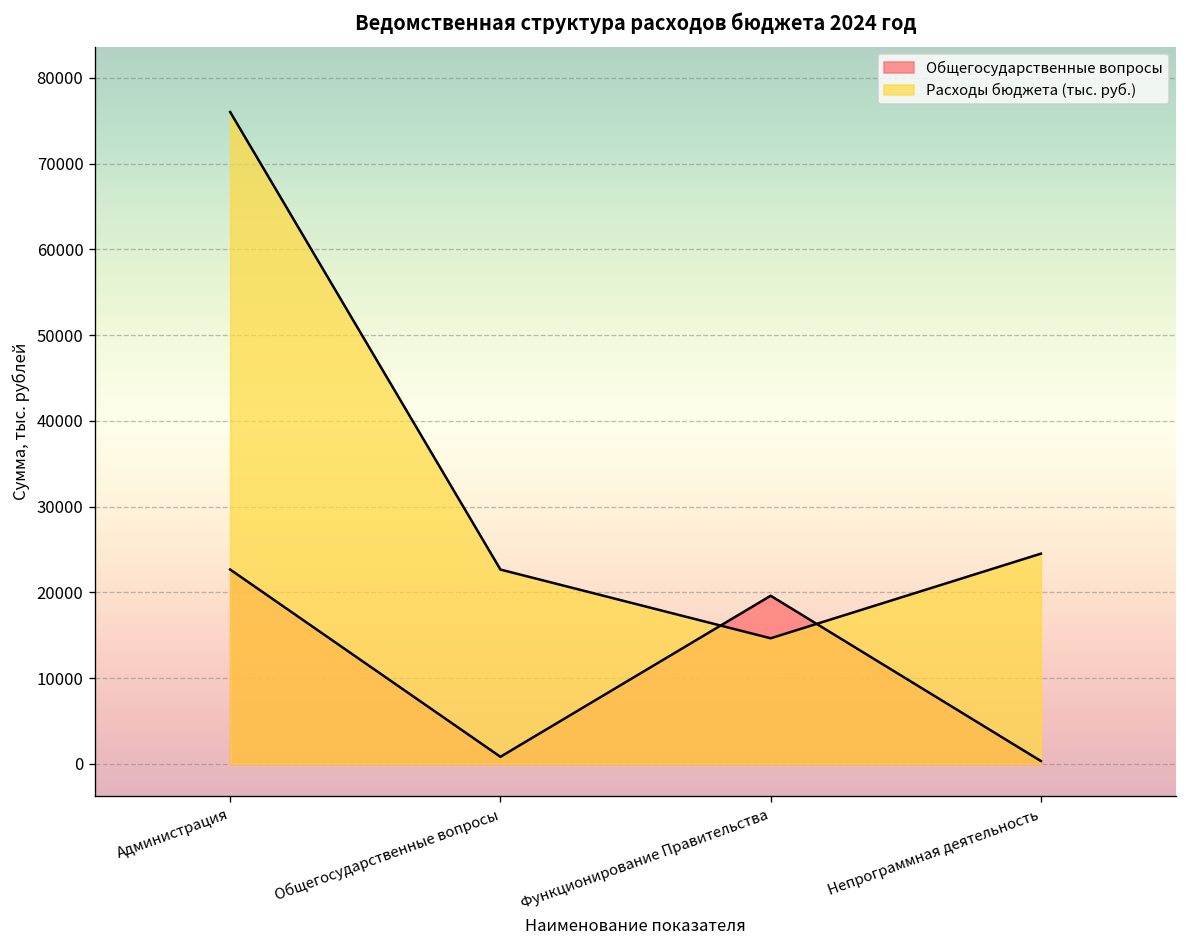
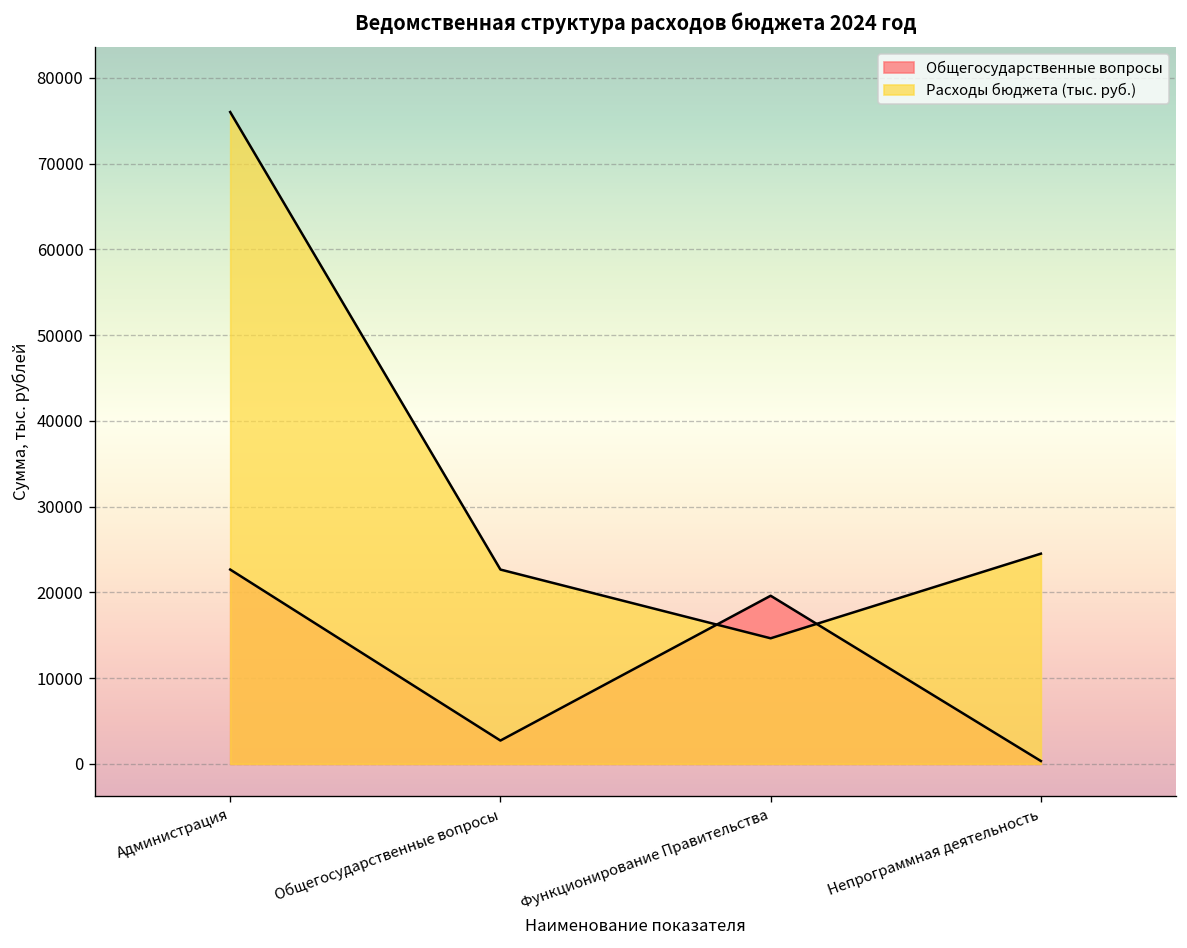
Общегосударственные вопросы, Общегосударственные вопросы: 1000 -> 3000
